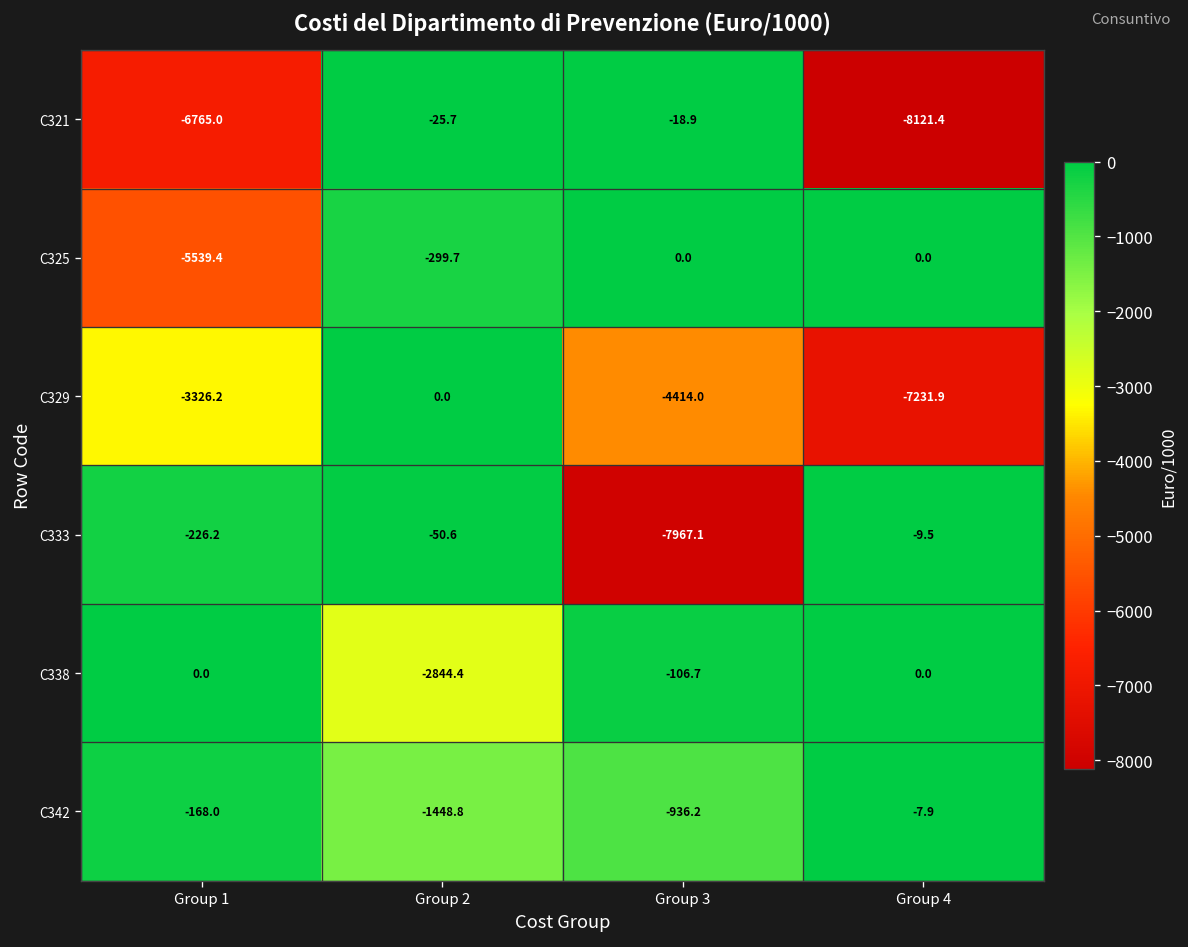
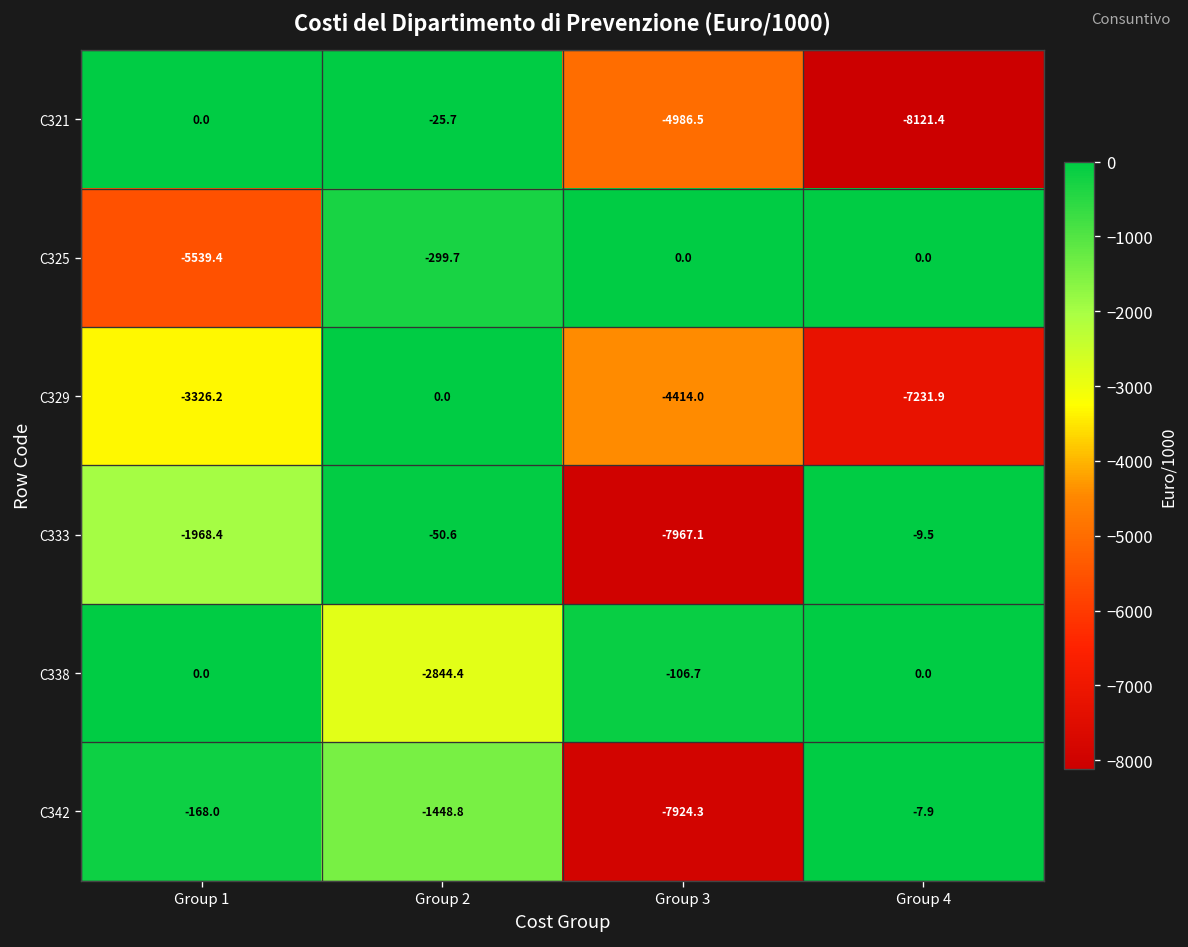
C321, Group 1: -6765.0 -> 0.0
C321, Group 3: -18.9 -> -4986.5
C333, Group 1: -226.2 -> -1968.4
C342, Group 3: -936.2 -> -7924.3
